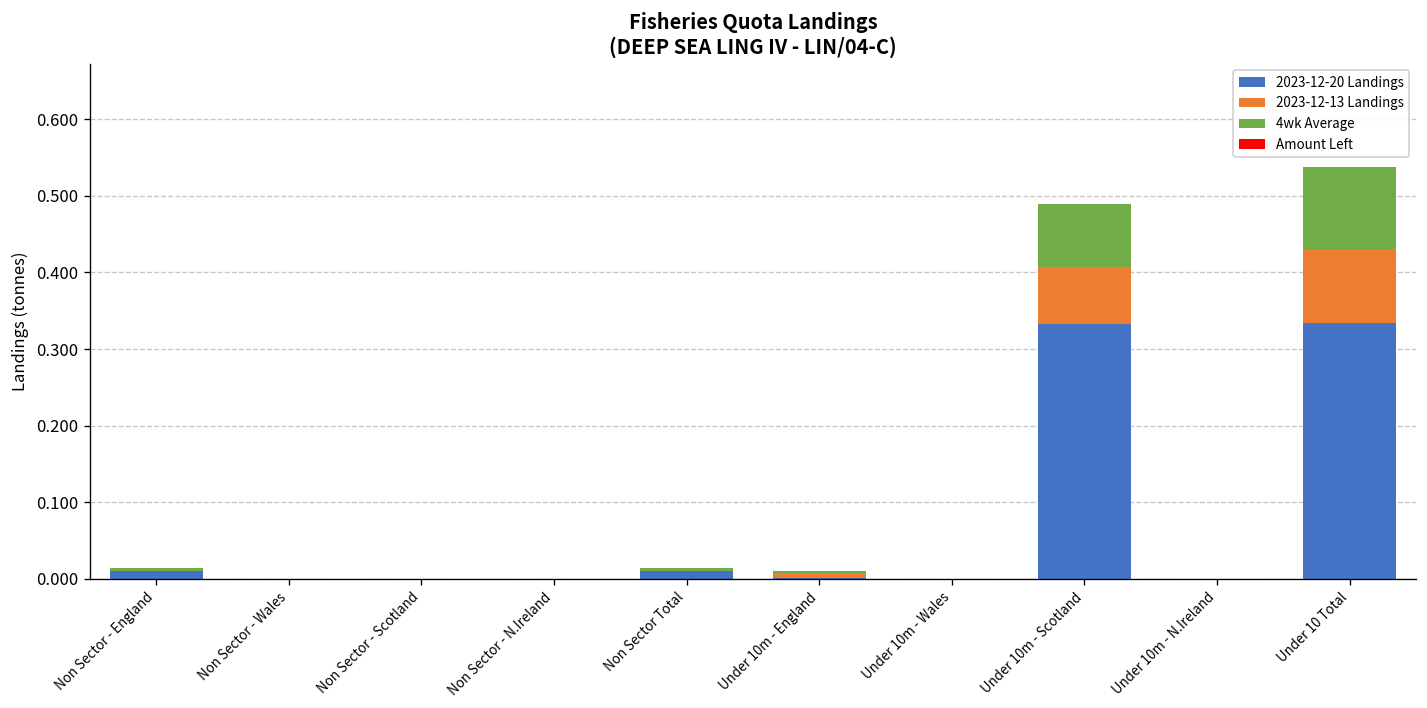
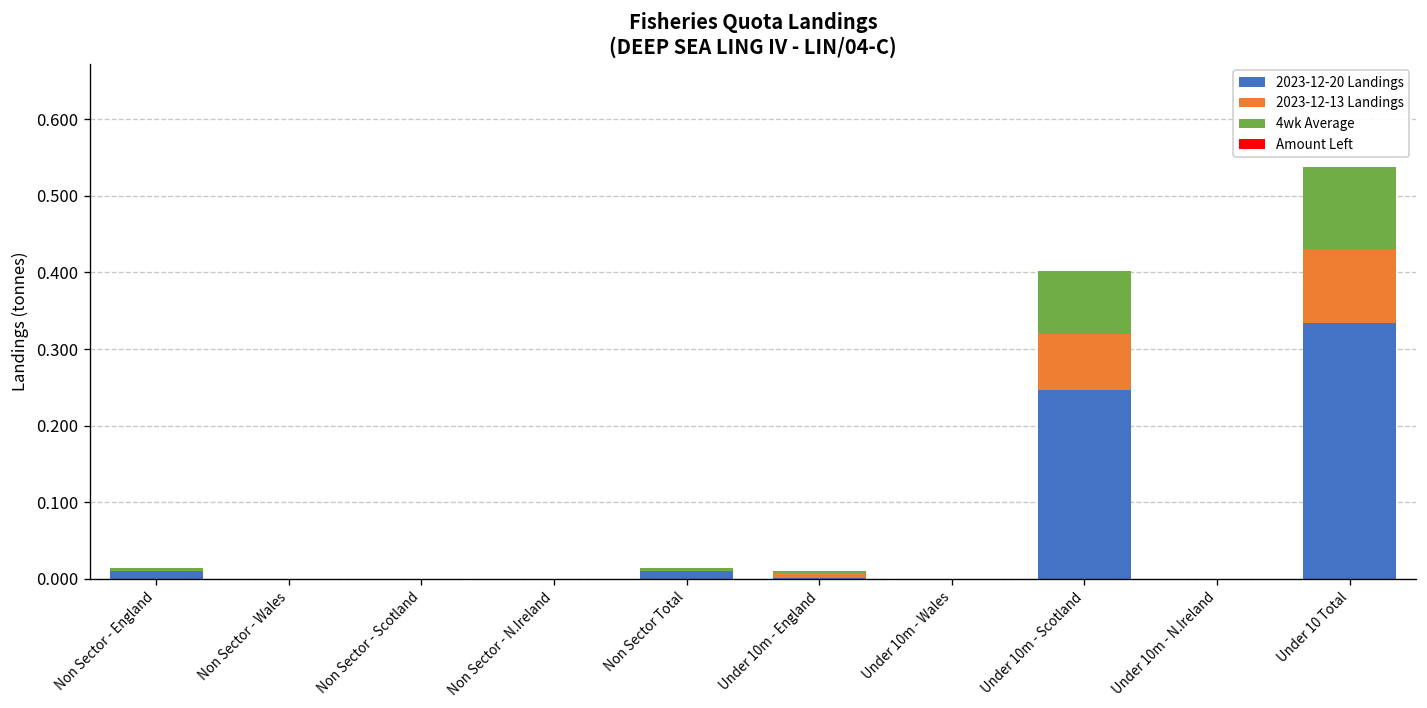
2023-12-20 Landings, Under 10m - Scotland: 0.33 -> 0.25
